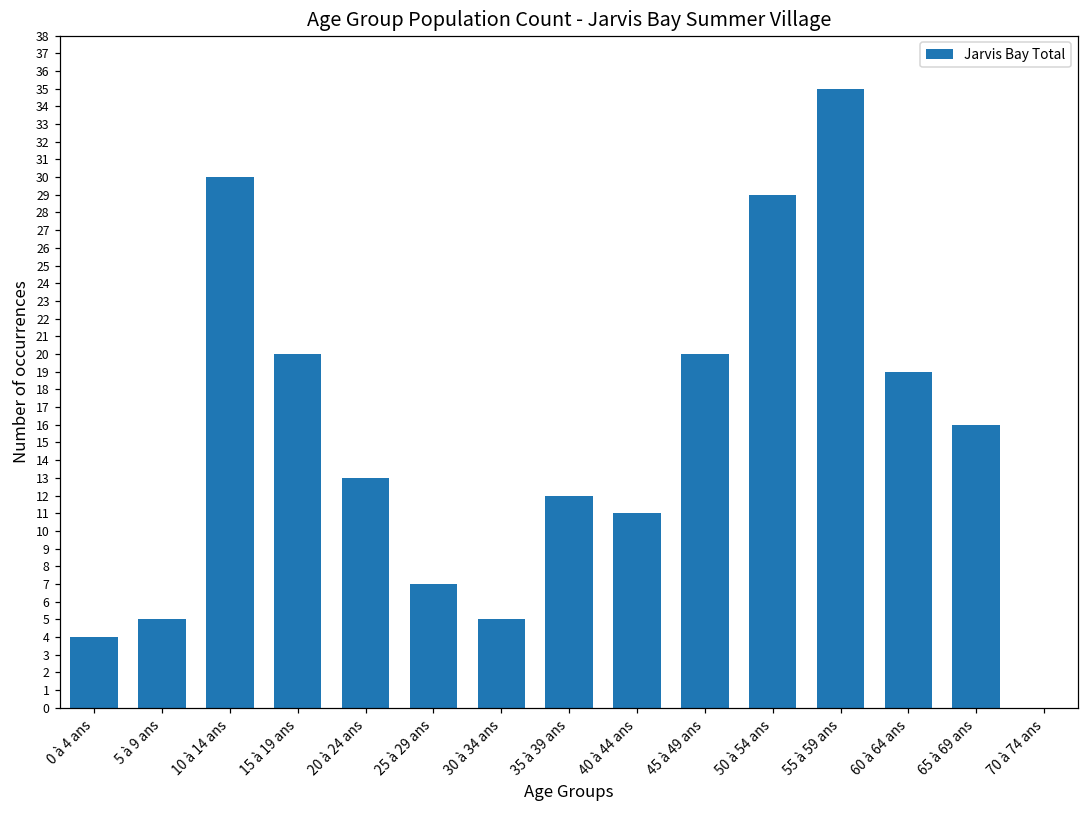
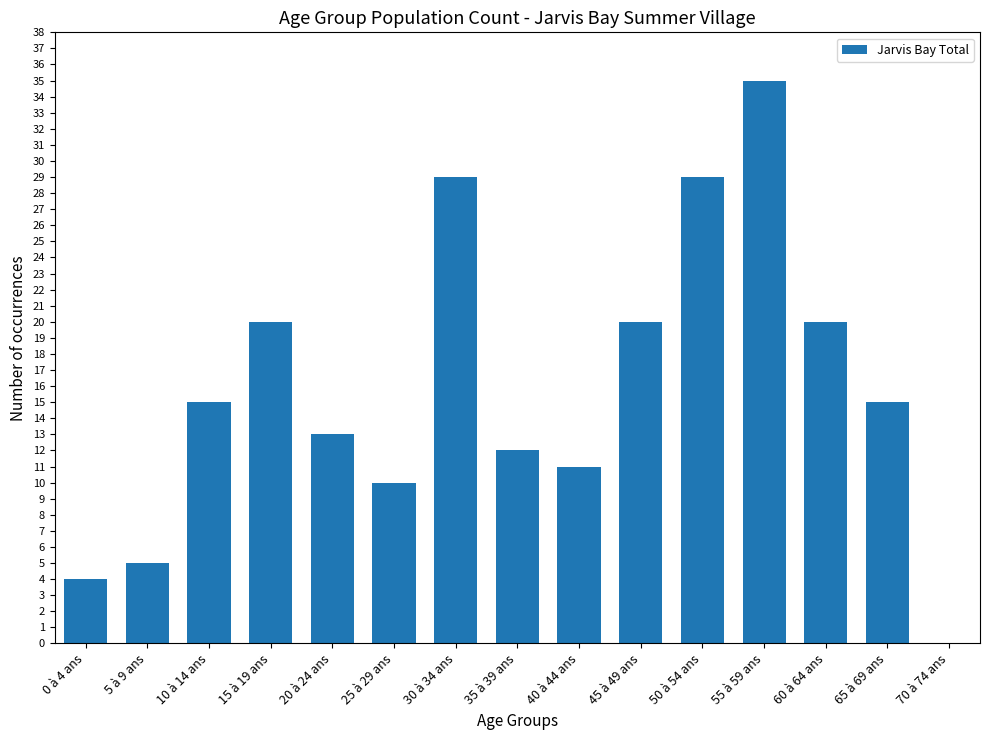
10 à 14 ans: 30 -> 15
25 à 29 ans: 7 -> 10
30 à 34 ans: 5 -> 29
60 à 64 ans: 19 -> 20
65 à 69 ans: 16 -> 15
